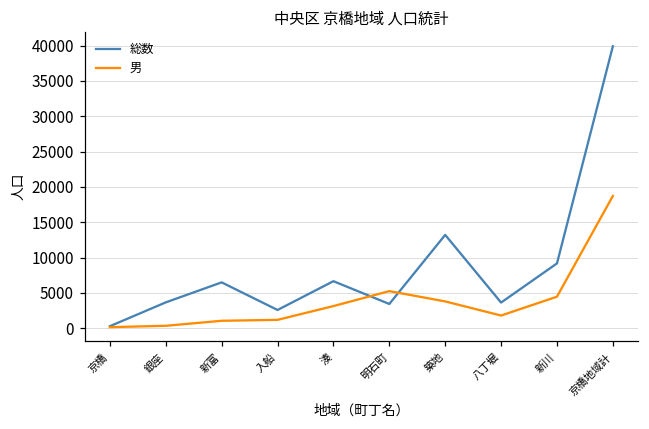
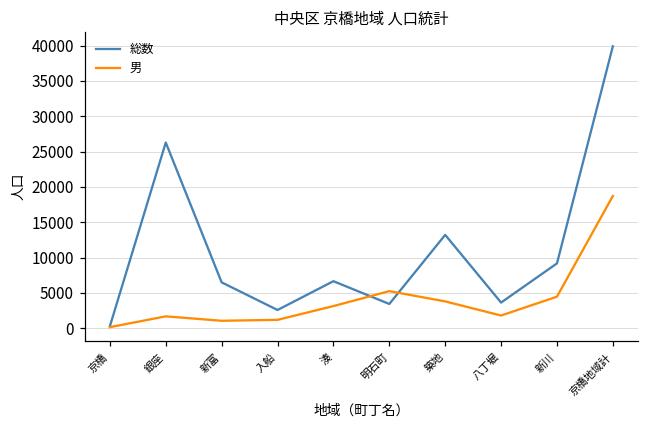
総数, 銀座: 4000 -> 26000
男, 銀座: 0 -> 2000
